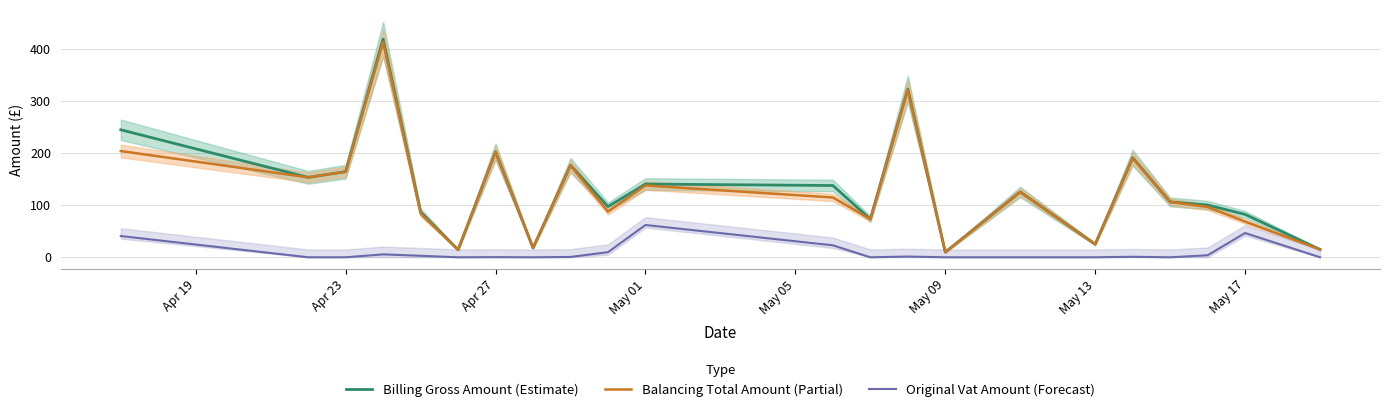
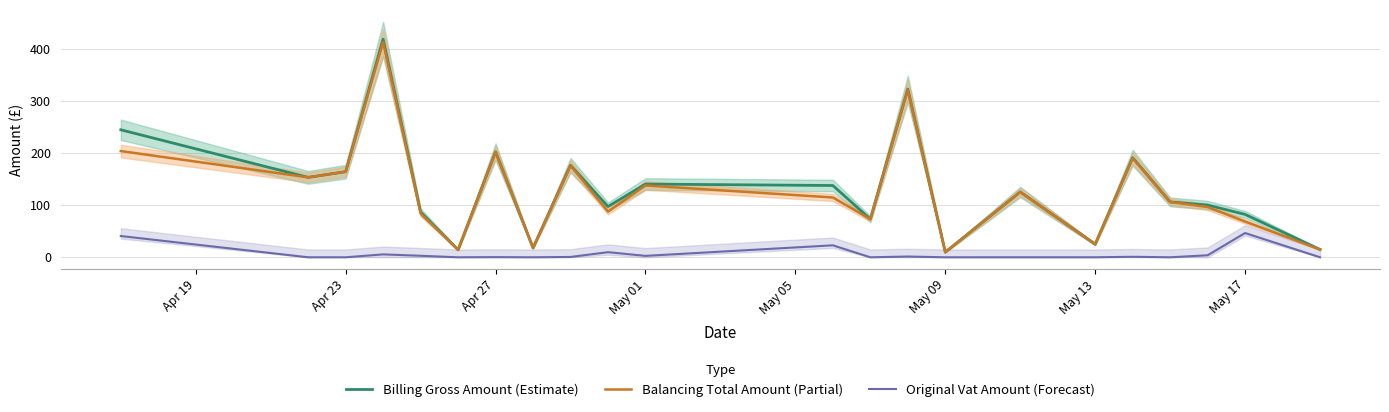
Original Vat Amount (Forecast), May 01: 60 -> 0
